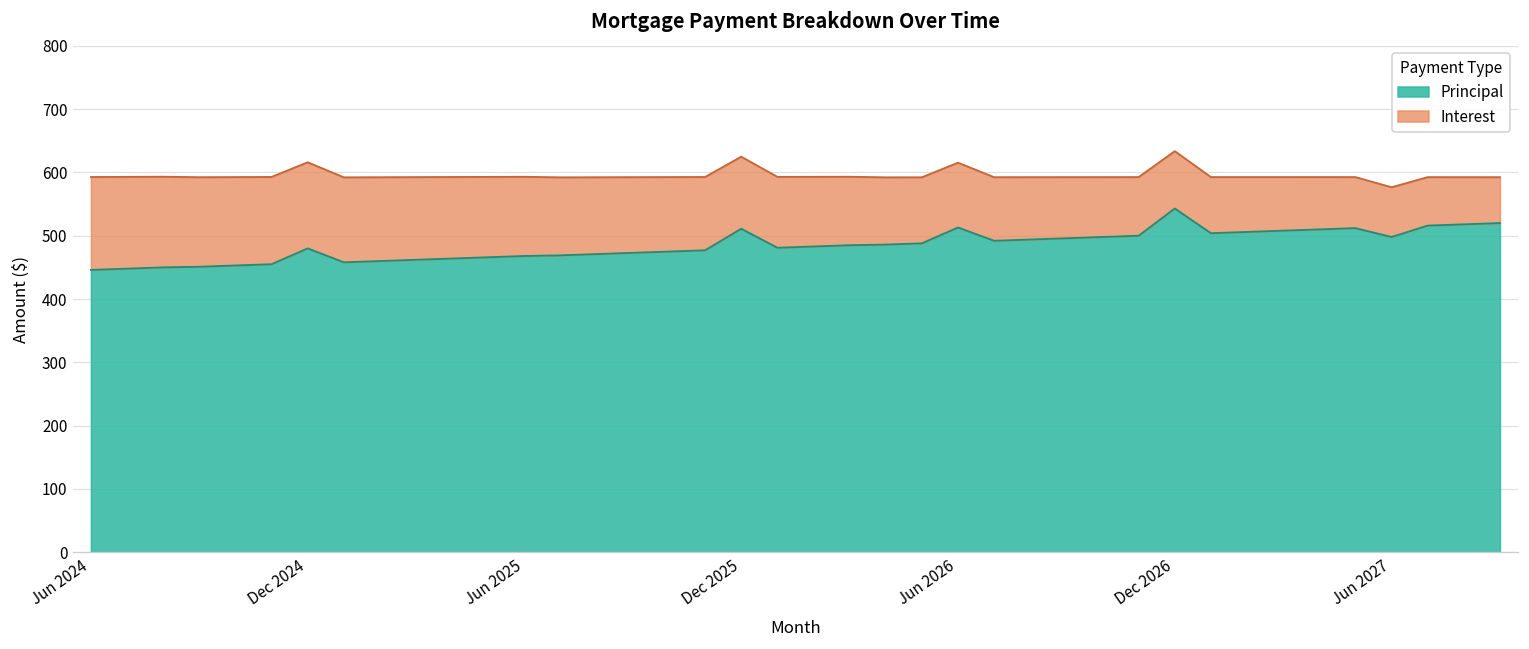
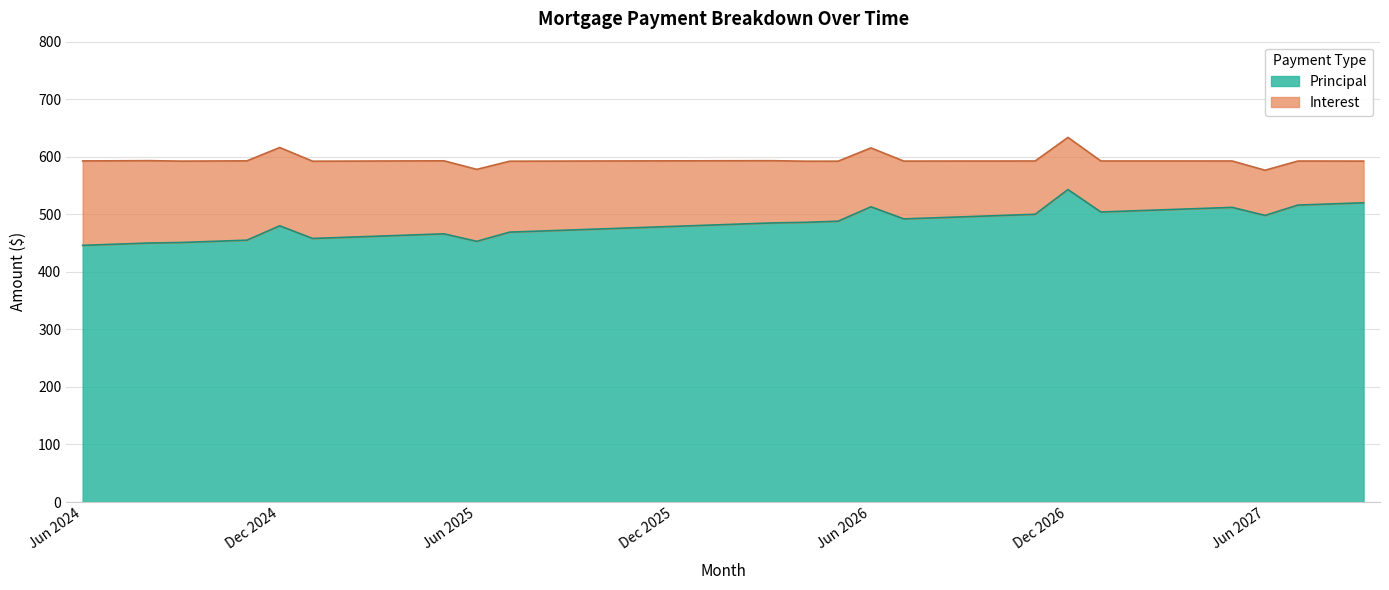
Principal, Jun 2025: 470 -> 450
Principal, Dec 2025: 510 -> 480
